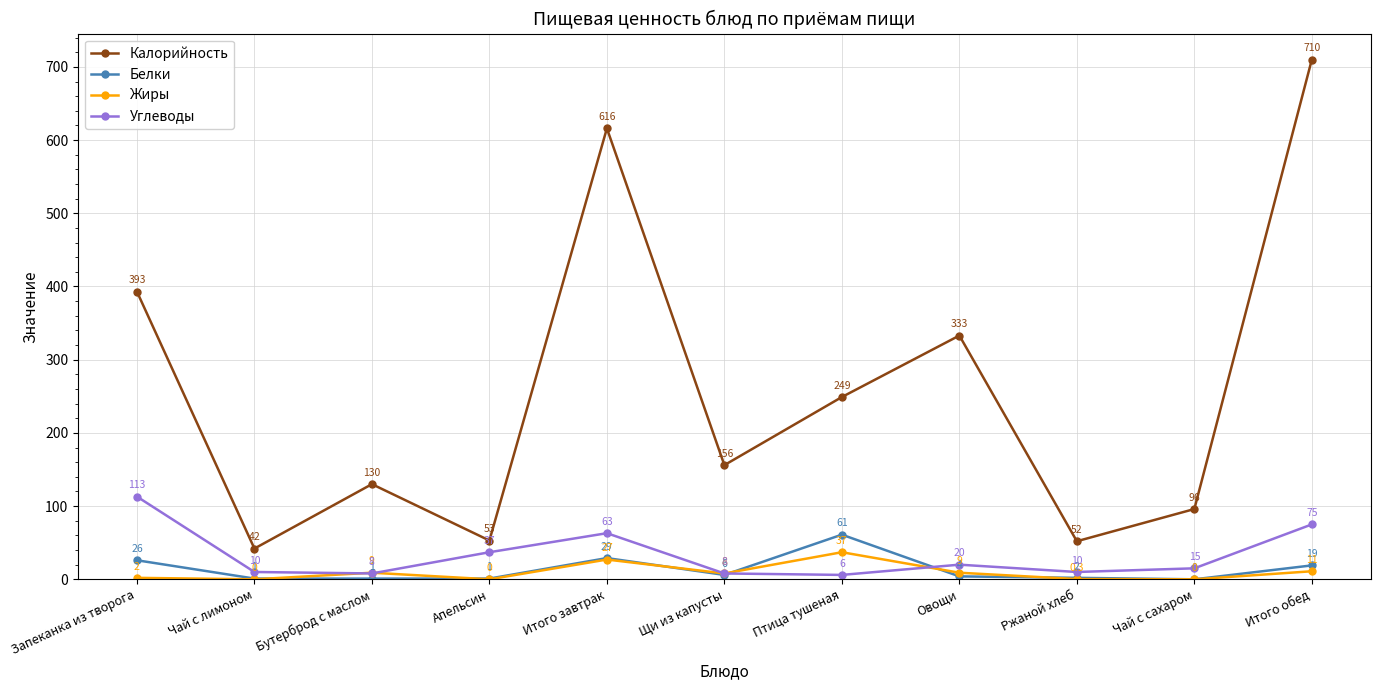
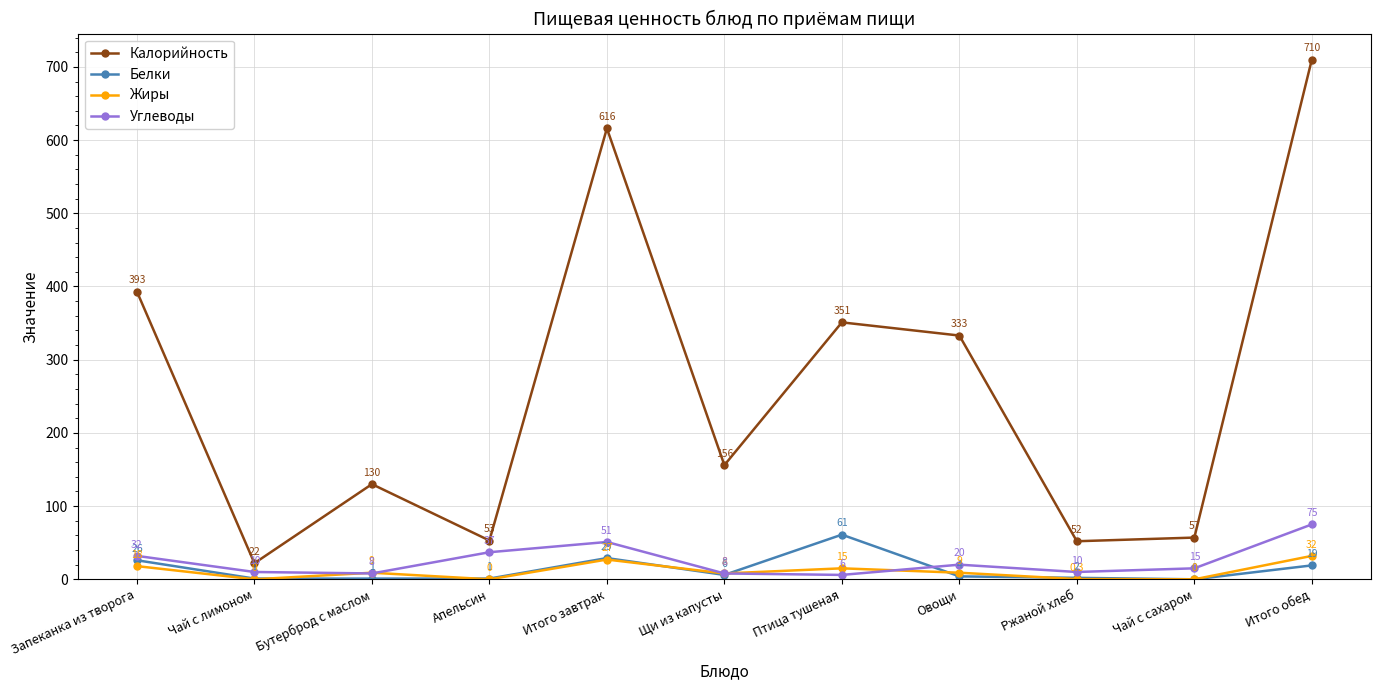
Жиры, Запеканка из творога: 2 -> 18
Углеводы, Запеканка из творога: 113 -> 32
Калорийность, Чай с лимоном: 42 -> 22
Углеводы, Итого завтрак: 63 -> 51
Калорийность, Птица тушеная: 249 -> 351
Жиры, Птица тушеная: 37 -> 15
Калорийность, Чай с сахаром: 96 -> 57
Жиры, Итого обед: 11 -> 32
